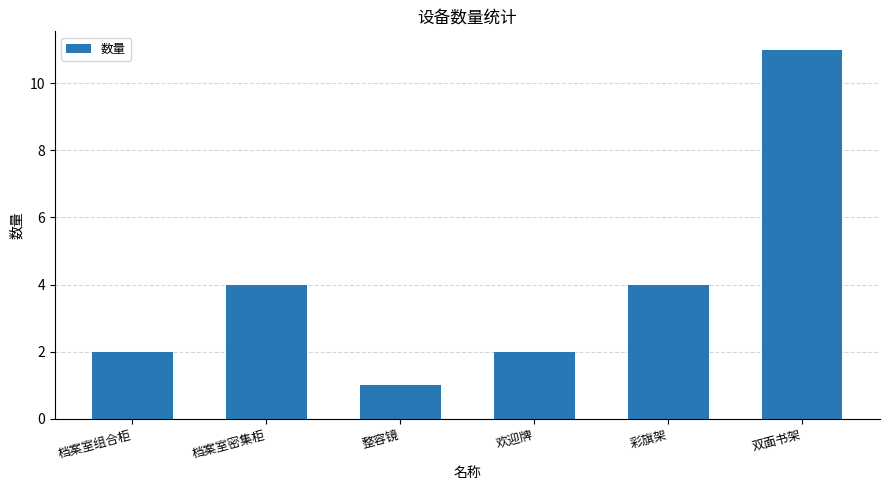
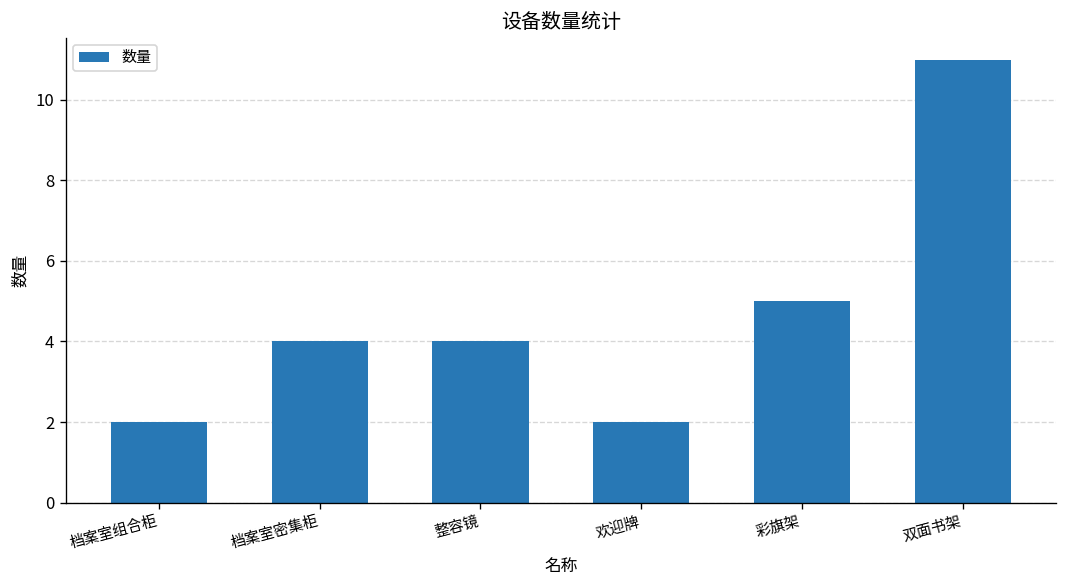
整容镜: 1 -> 4
彩旗架: 4 -> 5
